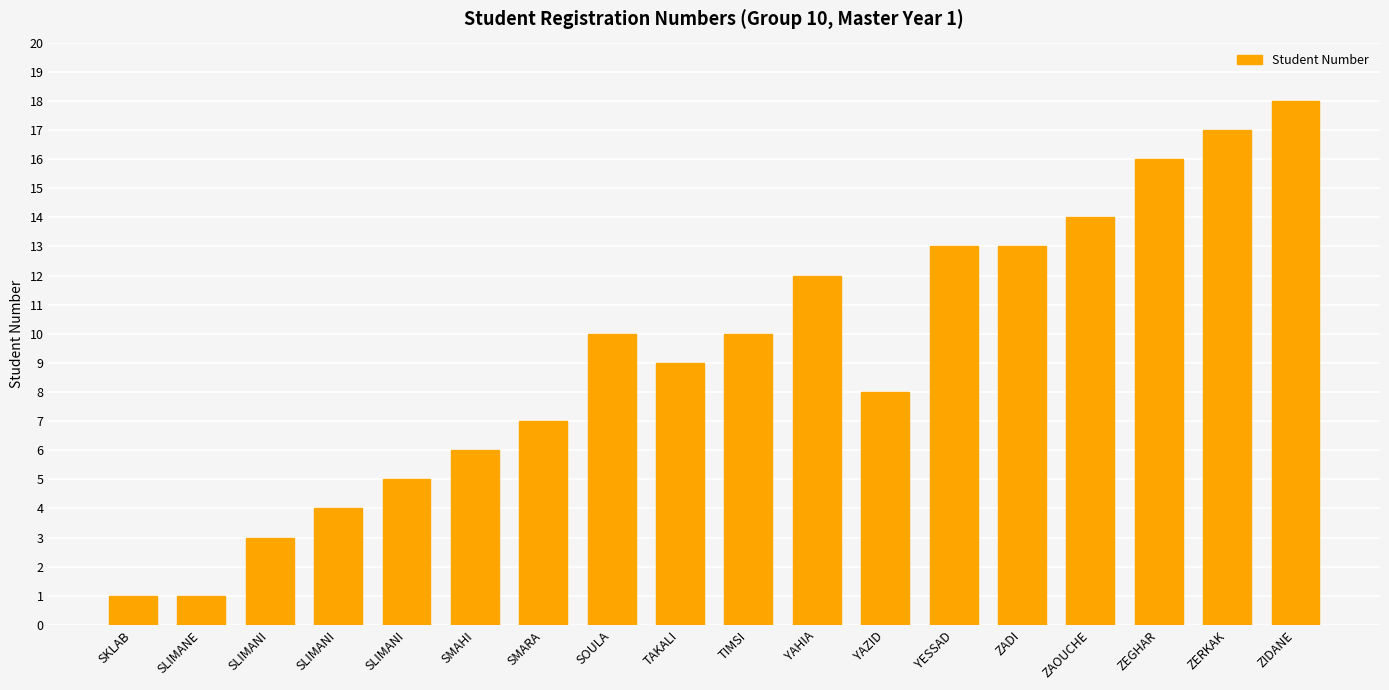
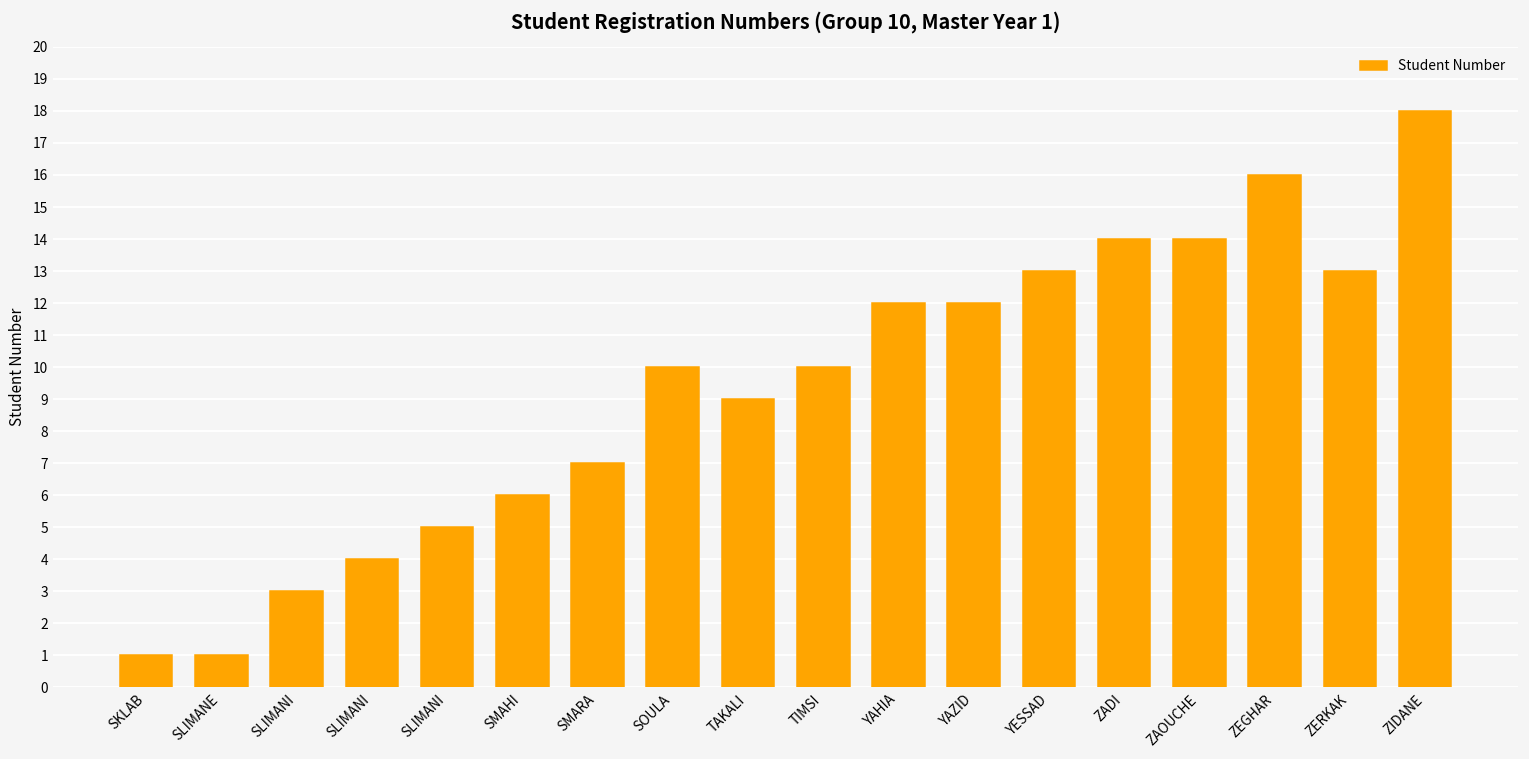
YAZID: 8 -> 12
ZADI: 13 -> 14
ZERKAK: 17 -> 13
